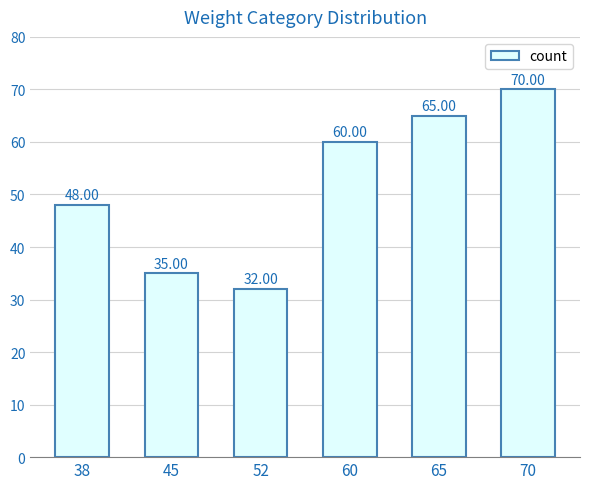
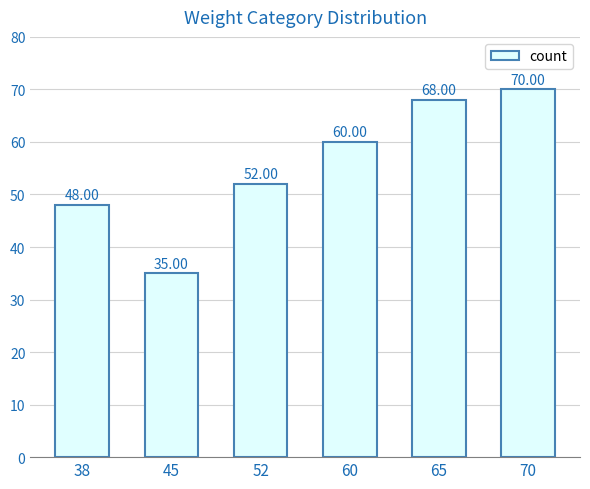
52: 32.00 -> 52.00
65: 65.00 -> 68.00
